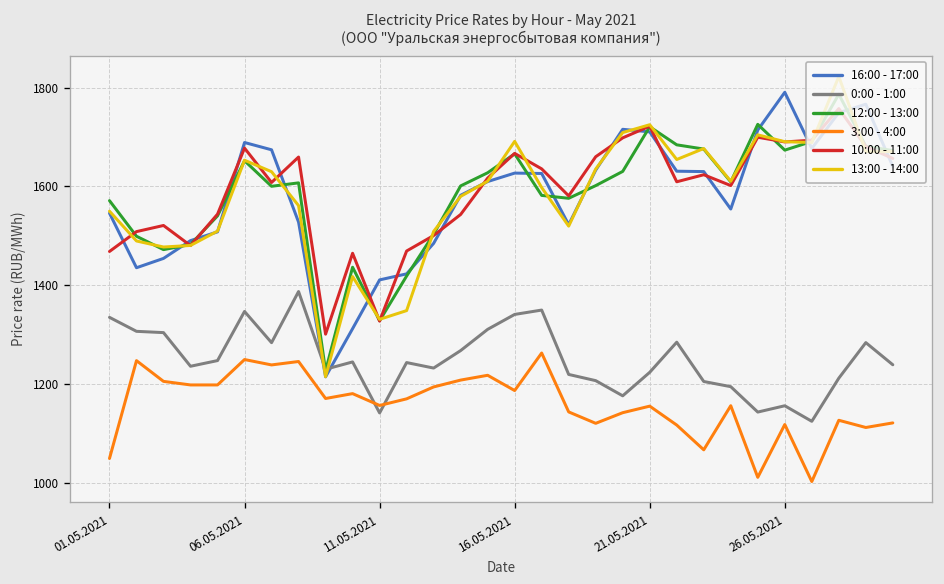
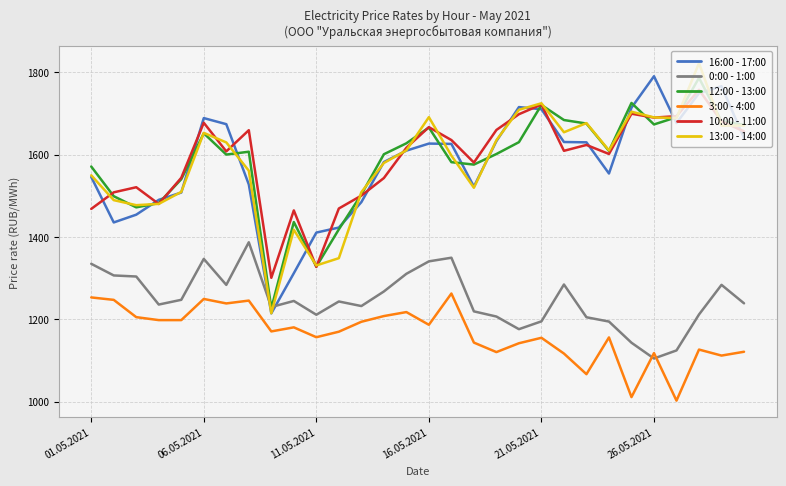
3:00 - 4:00, 01.05.2021: 1050 -> 1250
0:00 - 1:00, 11.05.2021: 1140 -> 1210
0:00 - 1:00, 21.05.2021: 1220 -> 1190
0:00 - 1:00, 26.05.2021: 1160 -> 1100
